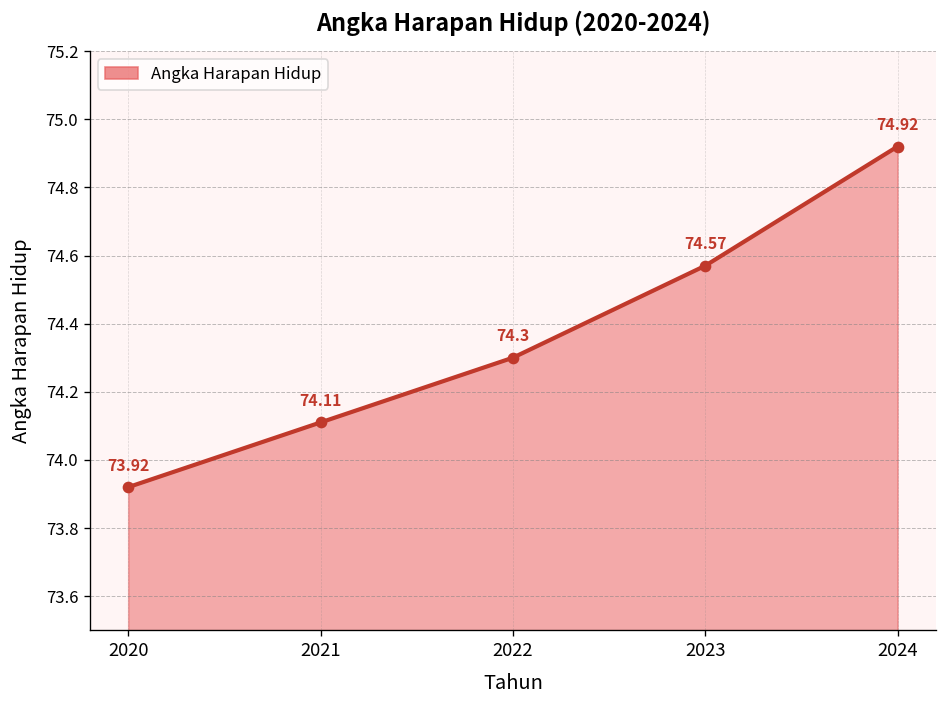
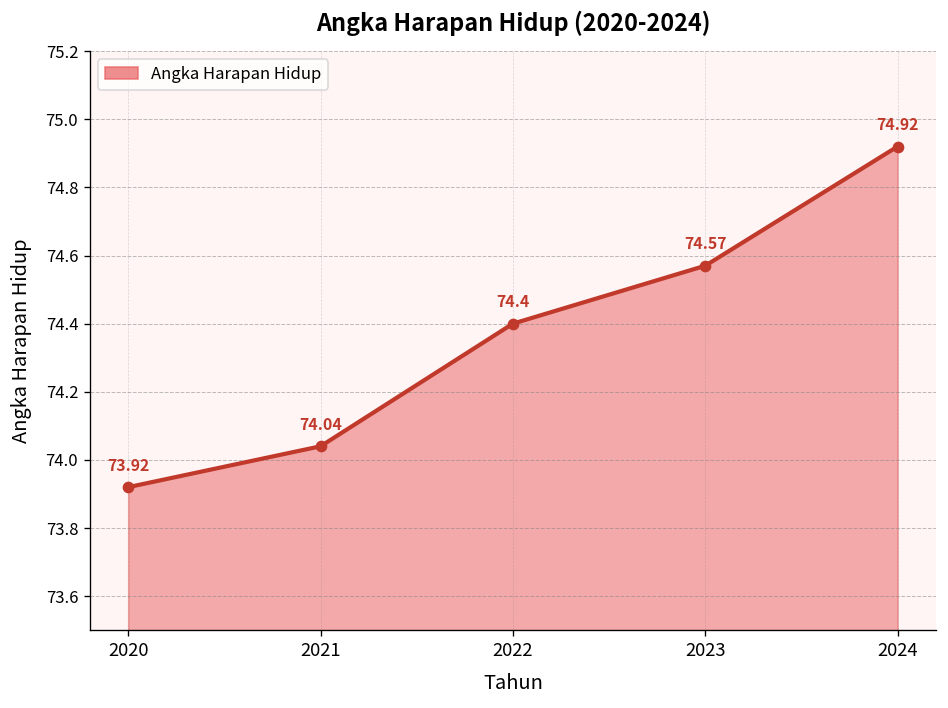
2021: 74.11 -> 74.04
2022: 74.3 -> 74.4
